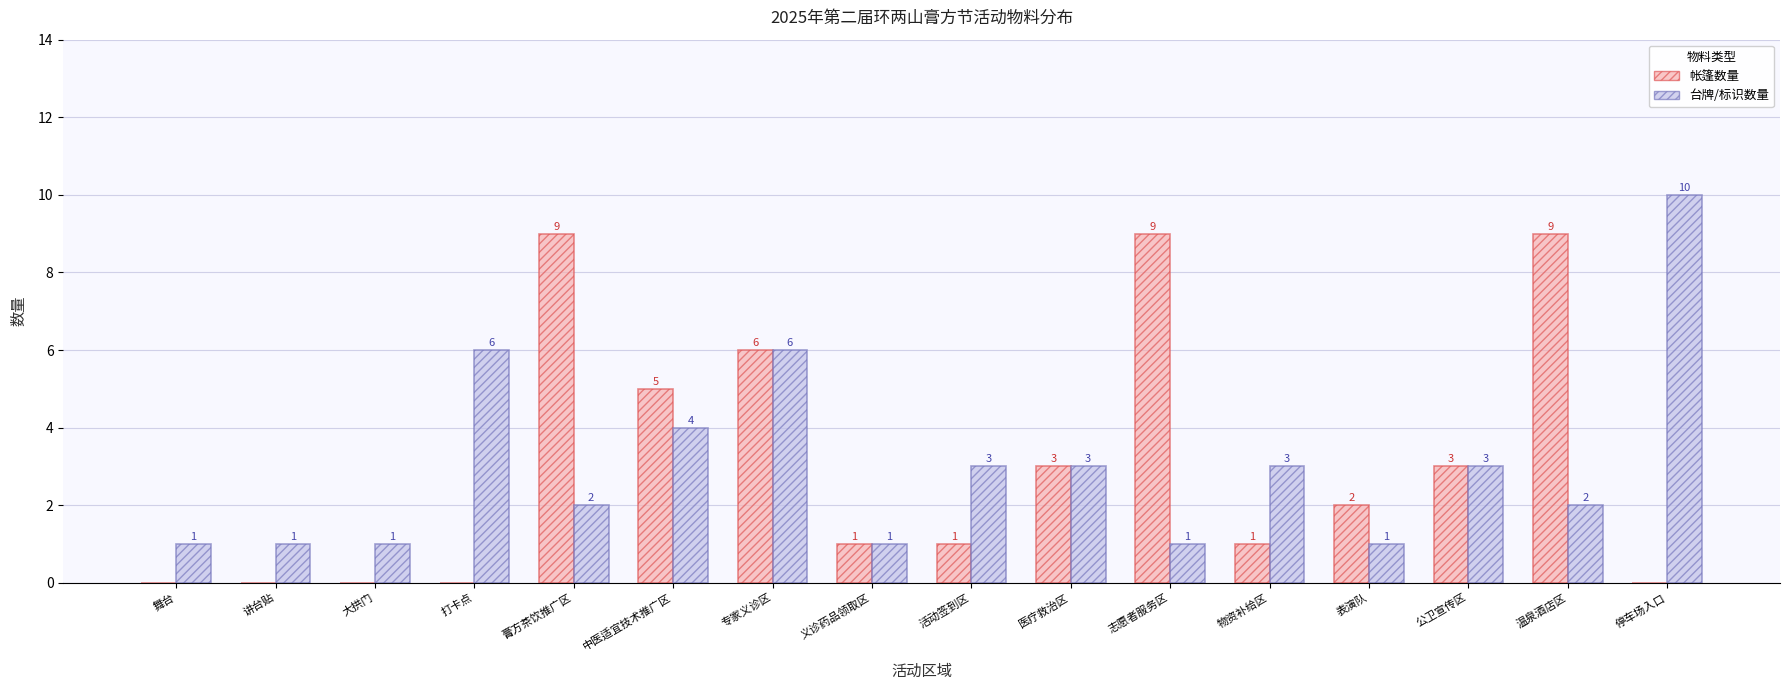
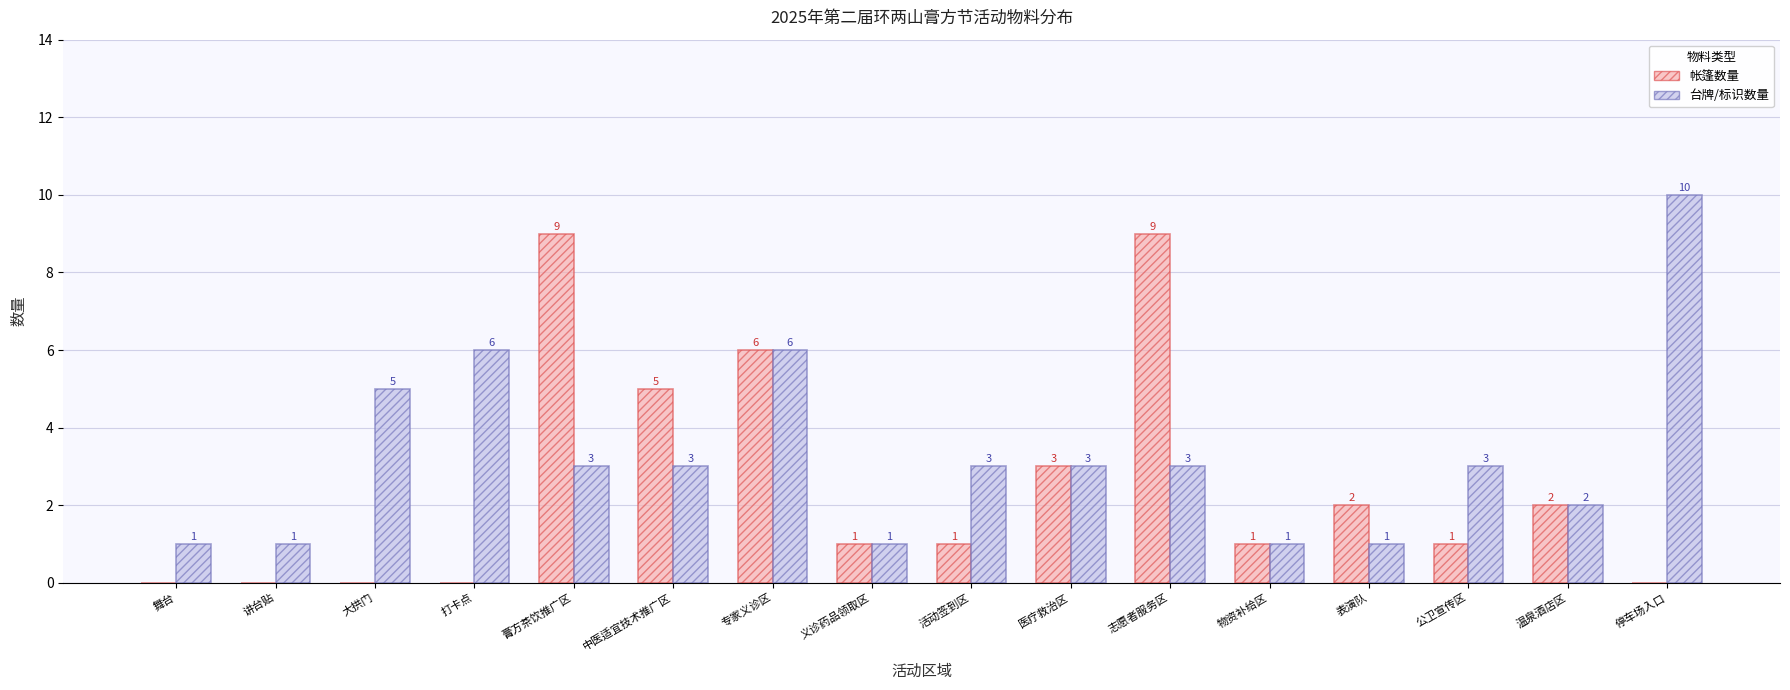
台牌/标识数量, 大拱门: 1 -> 5
台牌/标识数量, 膏方茶饮推广区: 2 -> 3
台牌/标识数量, 中医适宜技术推广区: 4 -> 3
台牌/标识数量, 志愿者服务区: 1 -> 3
台牌/标识数量, 物资补给区: 3 -> 1
帐篷数量, 公卫宣传区: 3 -> 1
帐篷数量, 温泉酒店区: 9 -> 2
